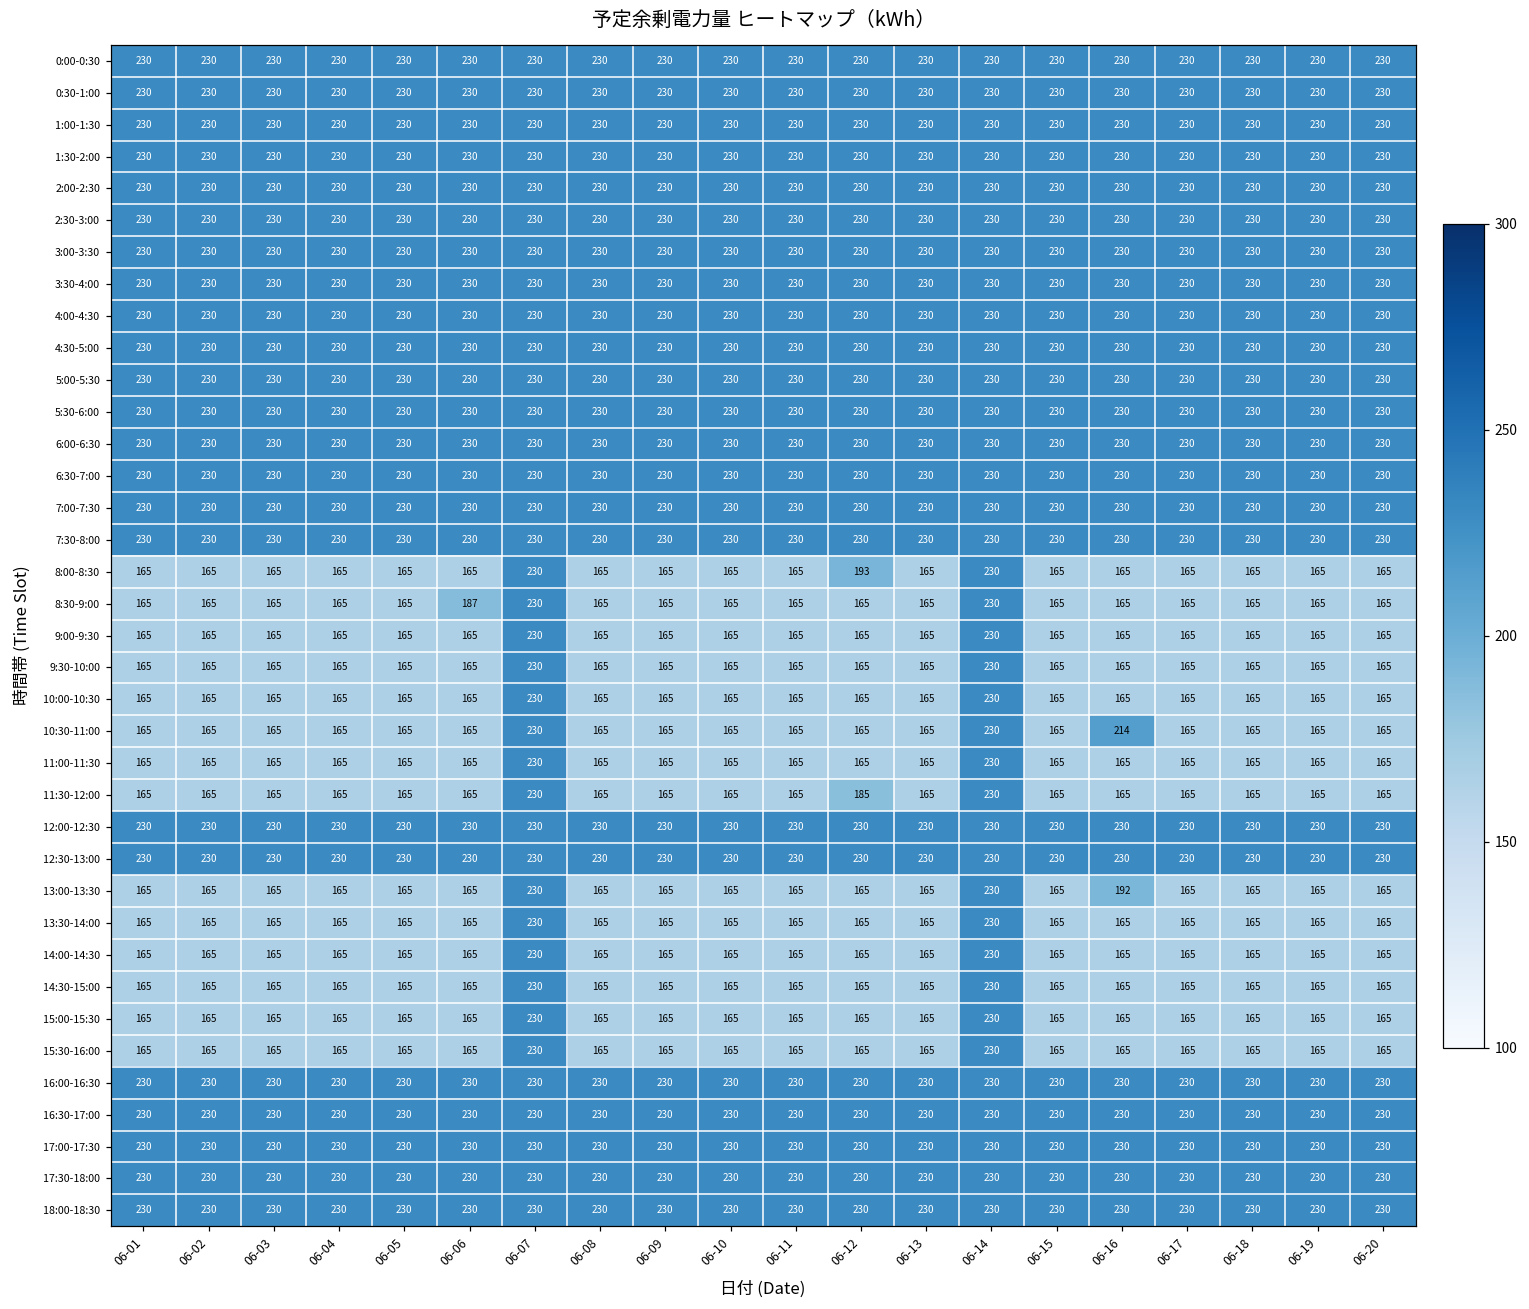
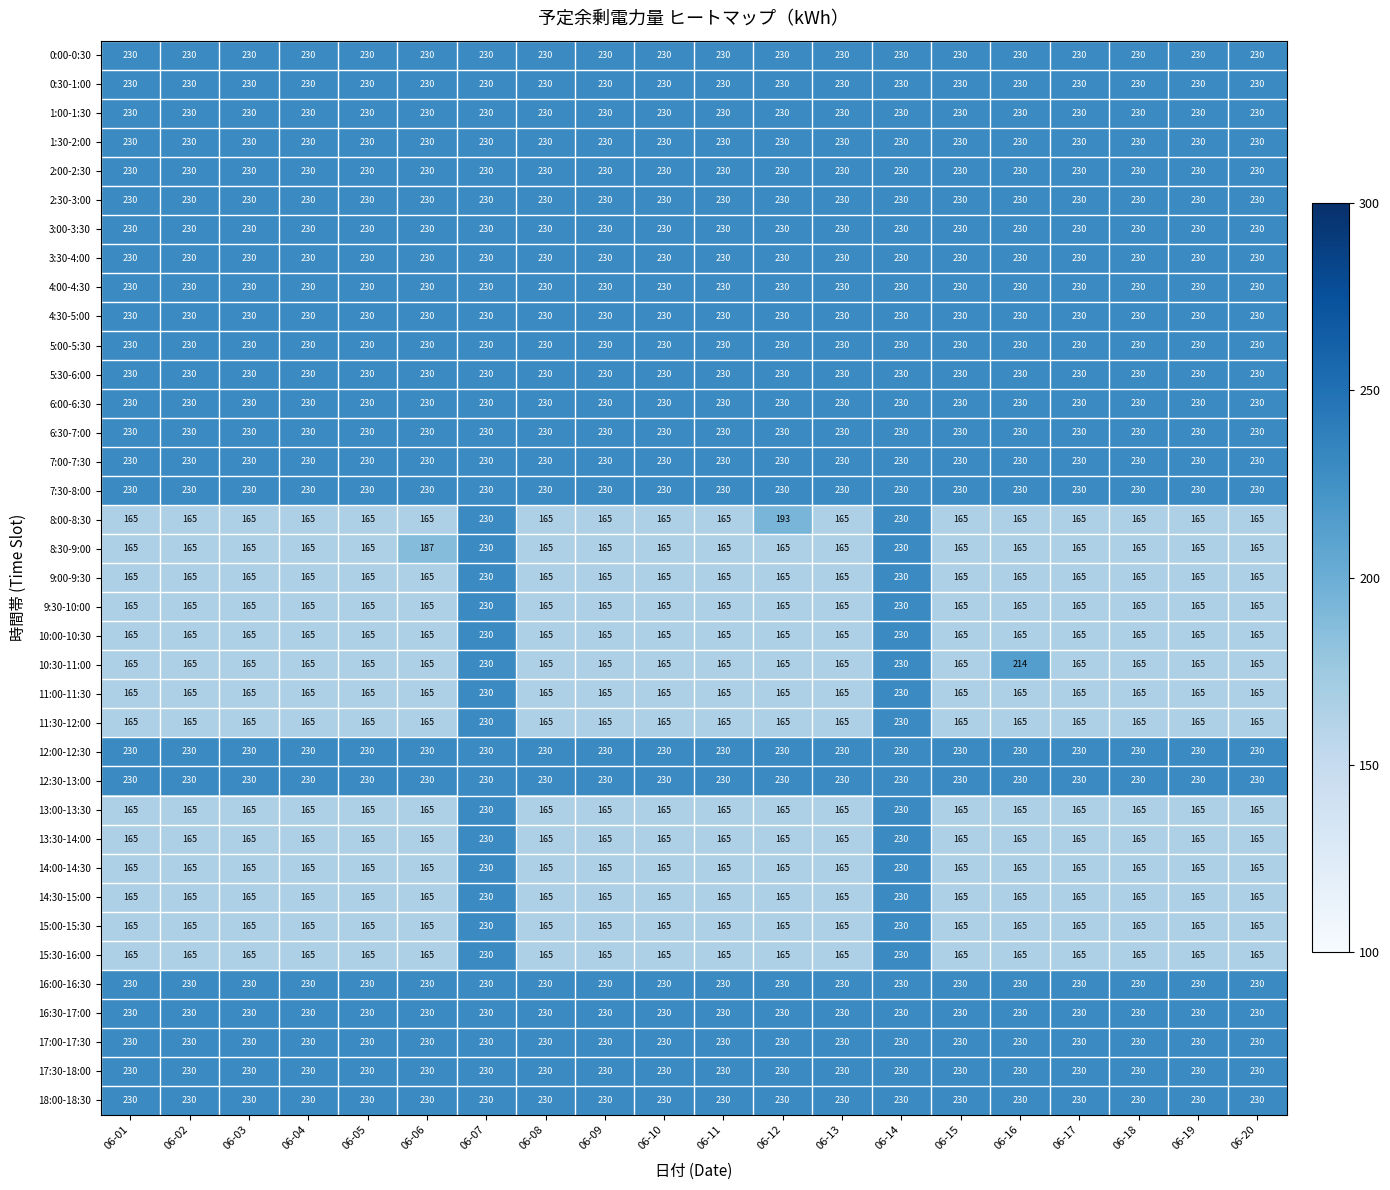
11:30-12:00, 06-12: 185 -> 165
13:00-13:30, 06-16: 192 -> 165
